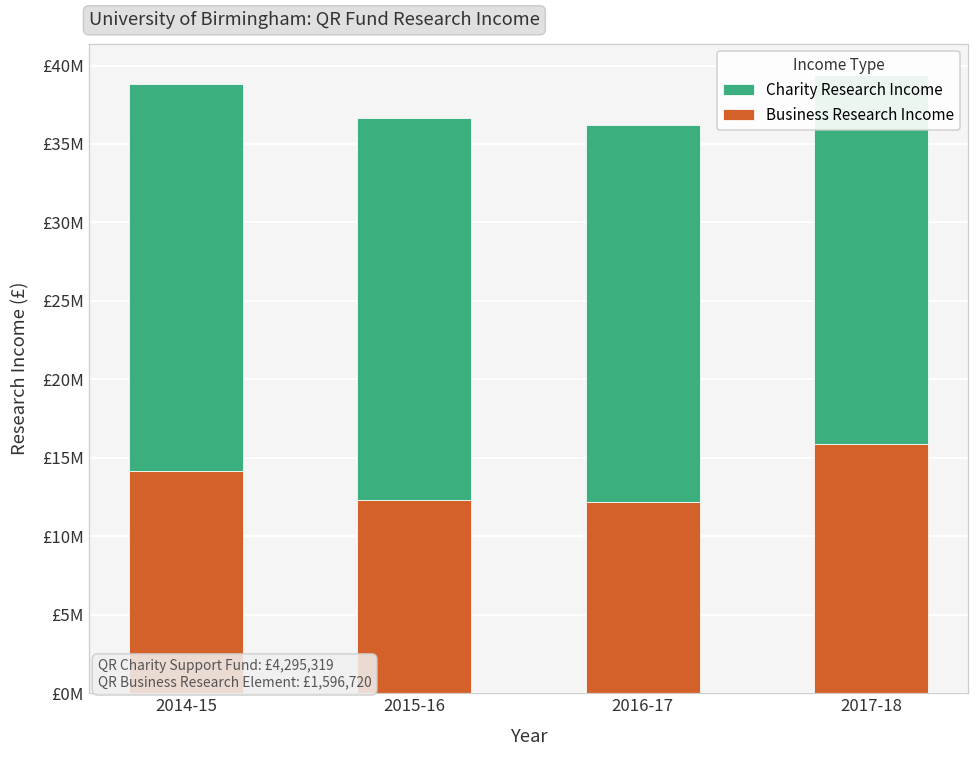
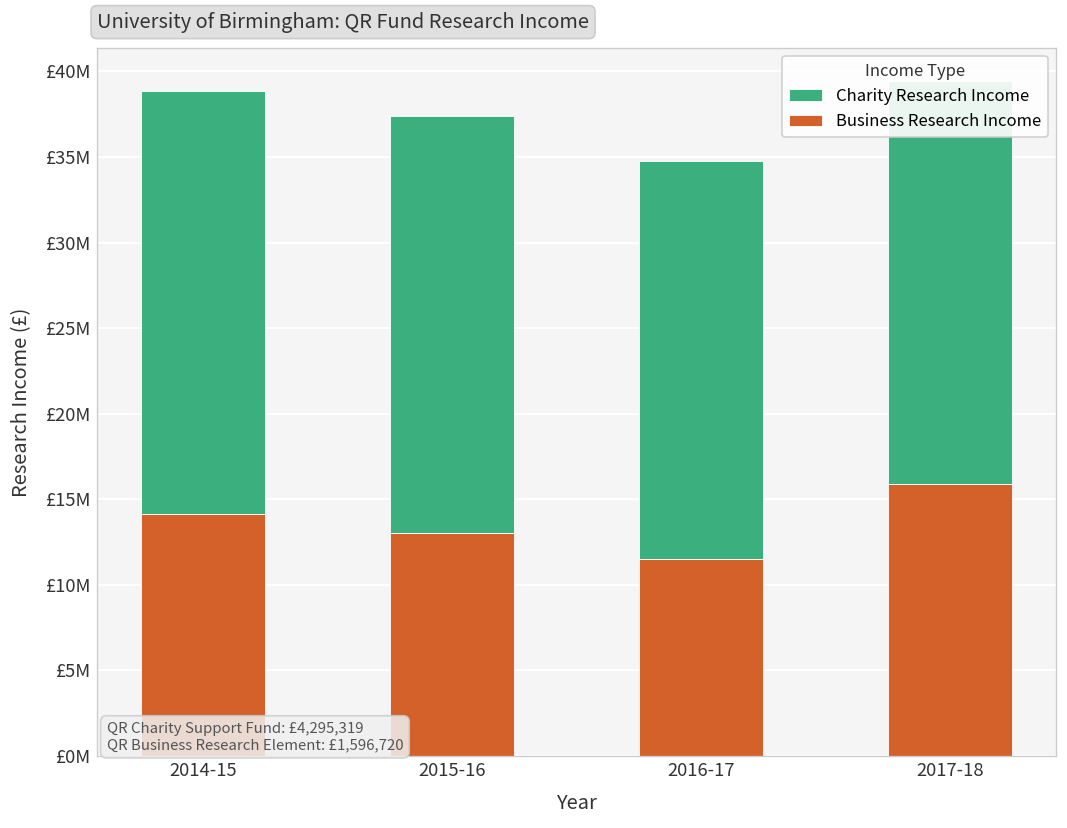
Business Research Income, 2015-16: £12300000 -> £13000000
Business Research Income, 2016-17: £12200000 -> £11500000
Charity Research Income, 2016-17: £24000000 -> £23300000
